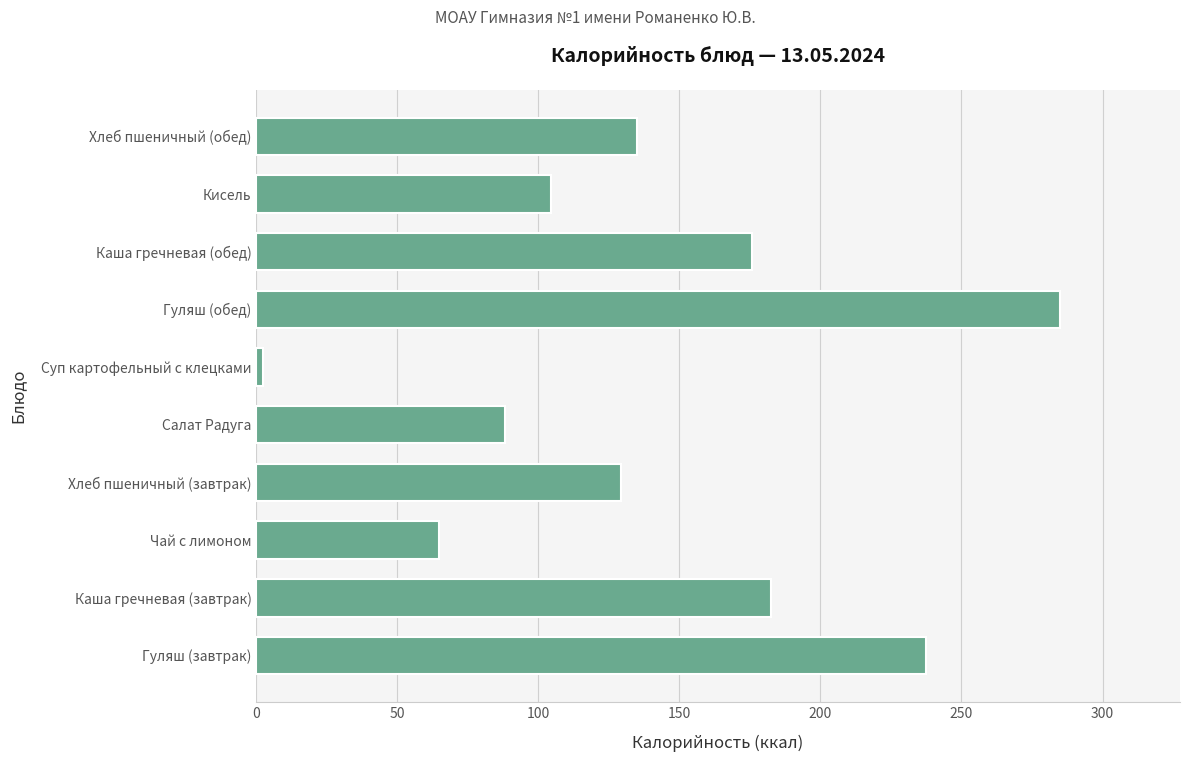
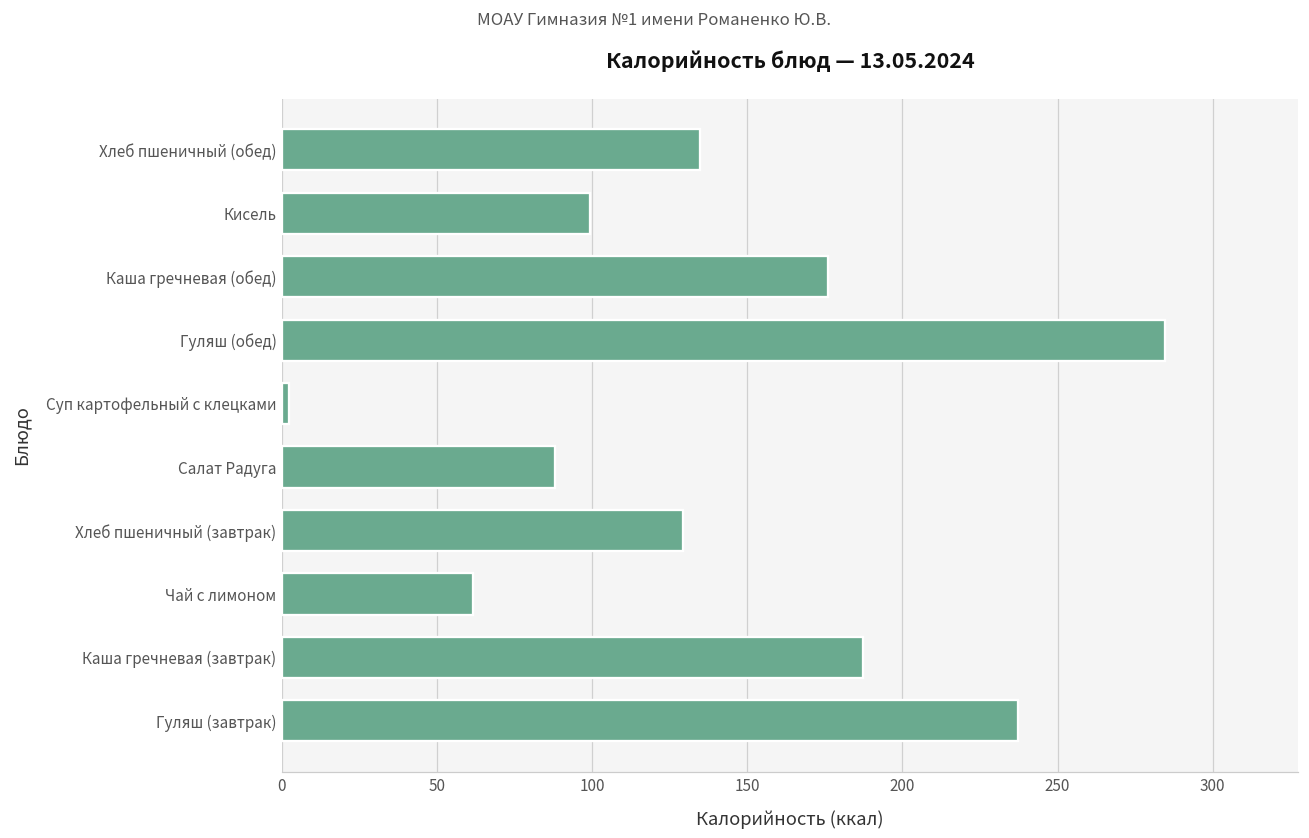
Кисель: 105 -> 99
Чай с лимоном: 65 -> 62
Каша гречневая (завтрак): 182 -> 187
